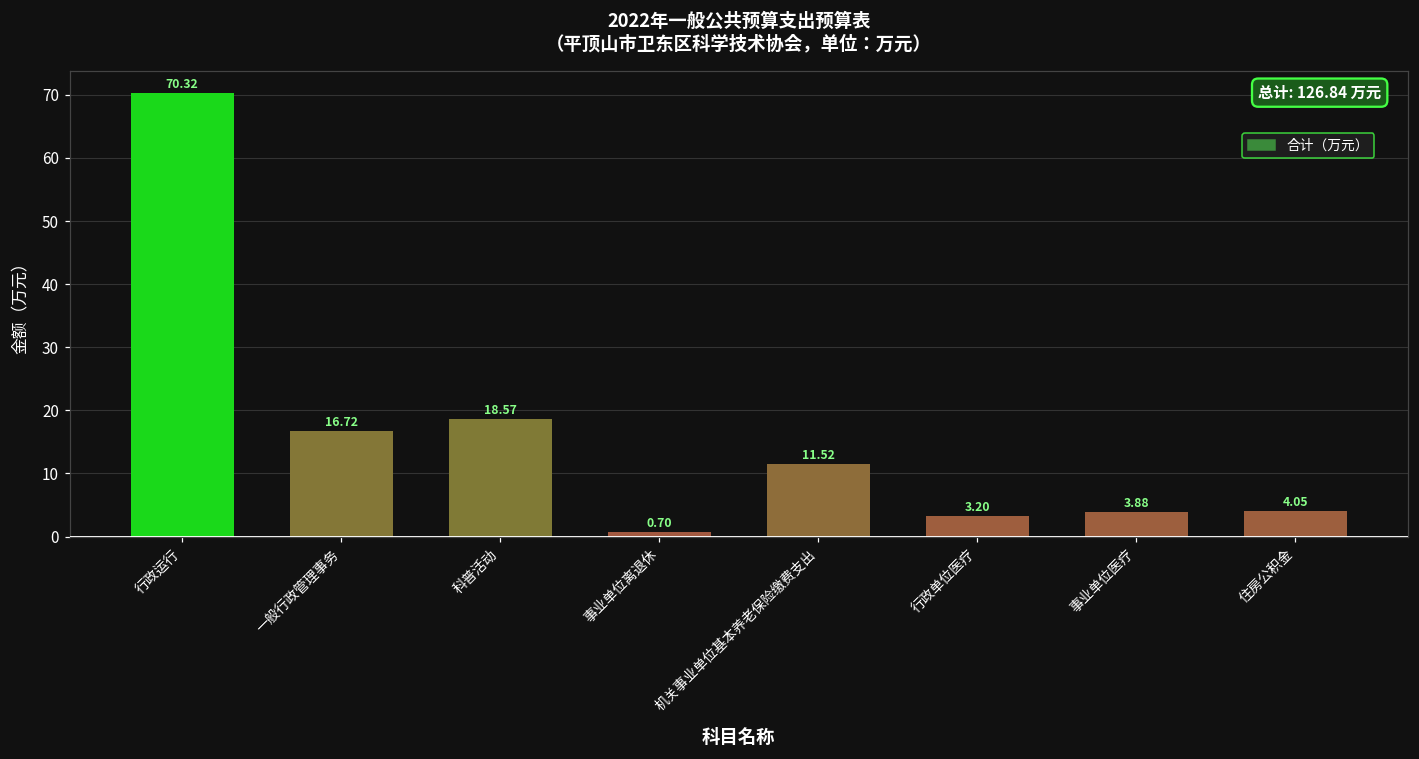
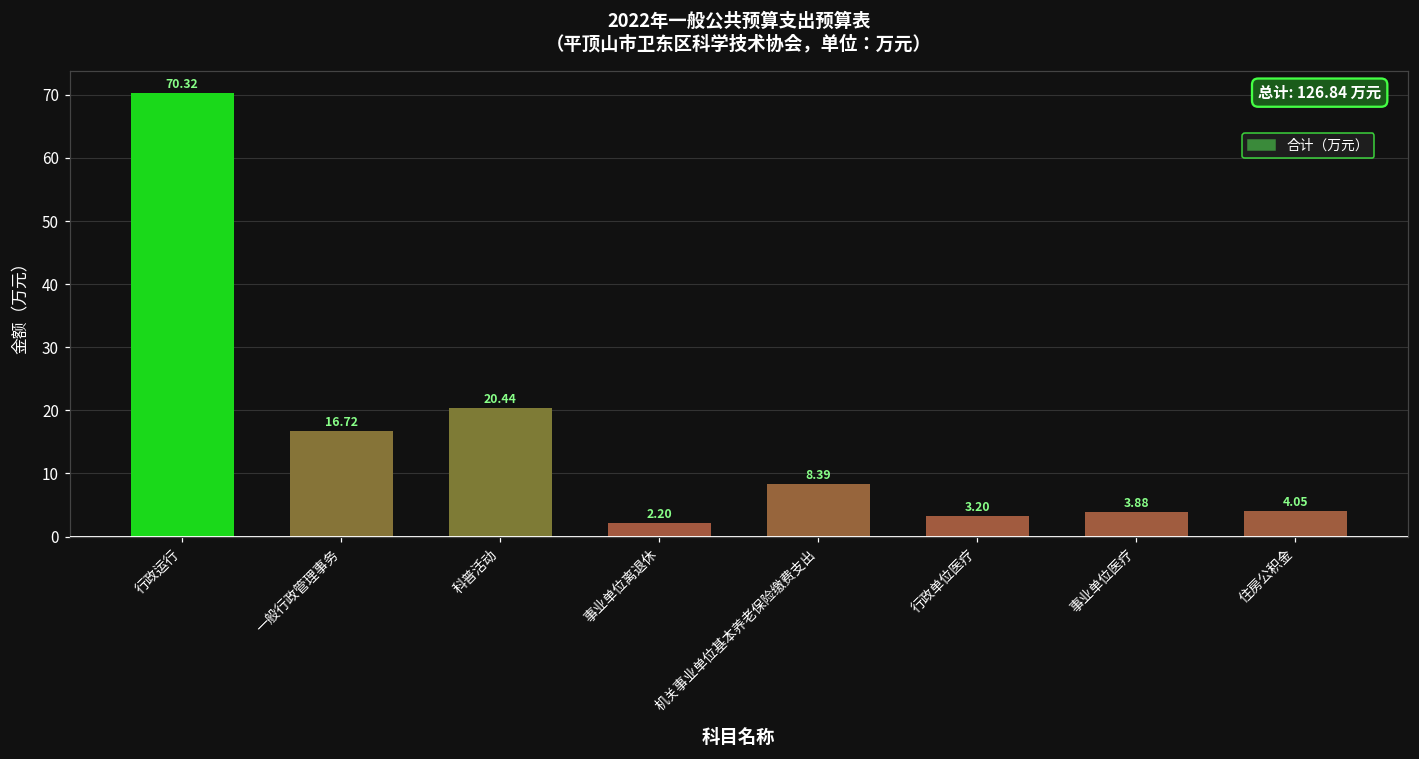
科普活动: 18.57 -> 20.44
事业单位离退休: 0.70 -> 2.20
机关事业单位基本养老保险缴费支出: 11.52 -> 8.39
